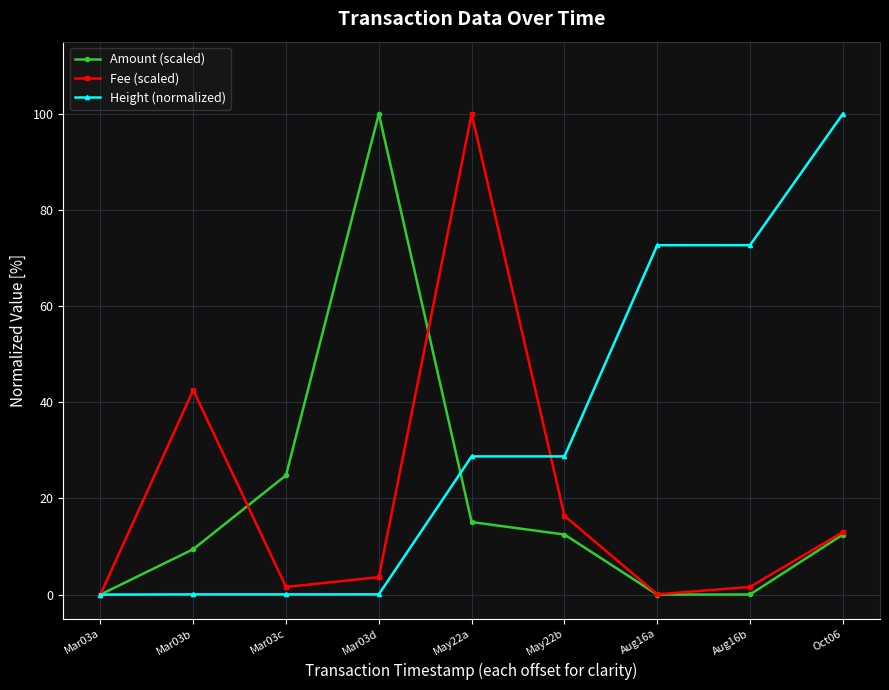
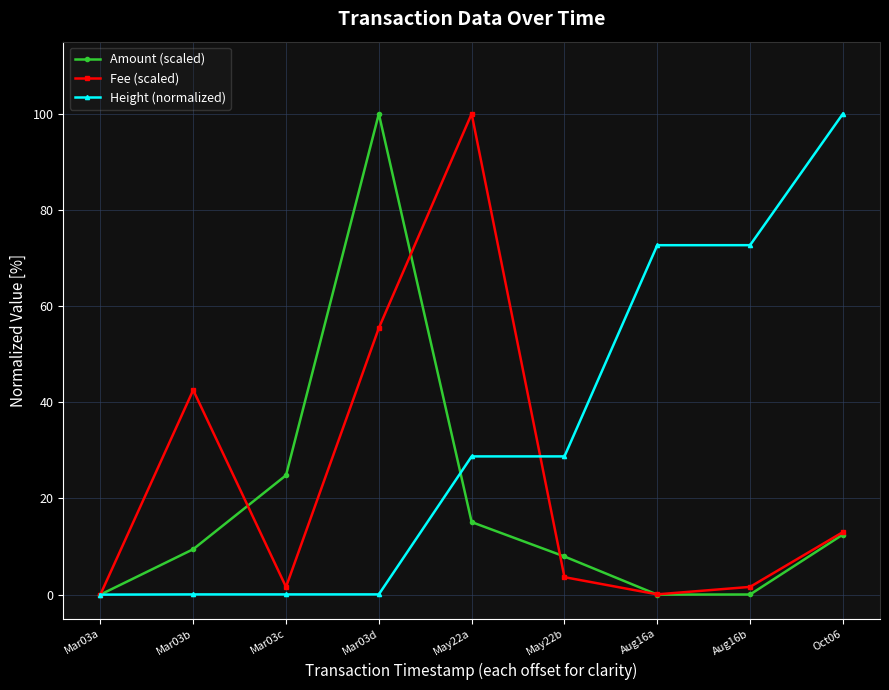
Fee (scaled), Mar03d: 4 -> 55
Amount (scaled), May22b: 13 -> 8
Fee (scaled), May22b: 16 -> 4
